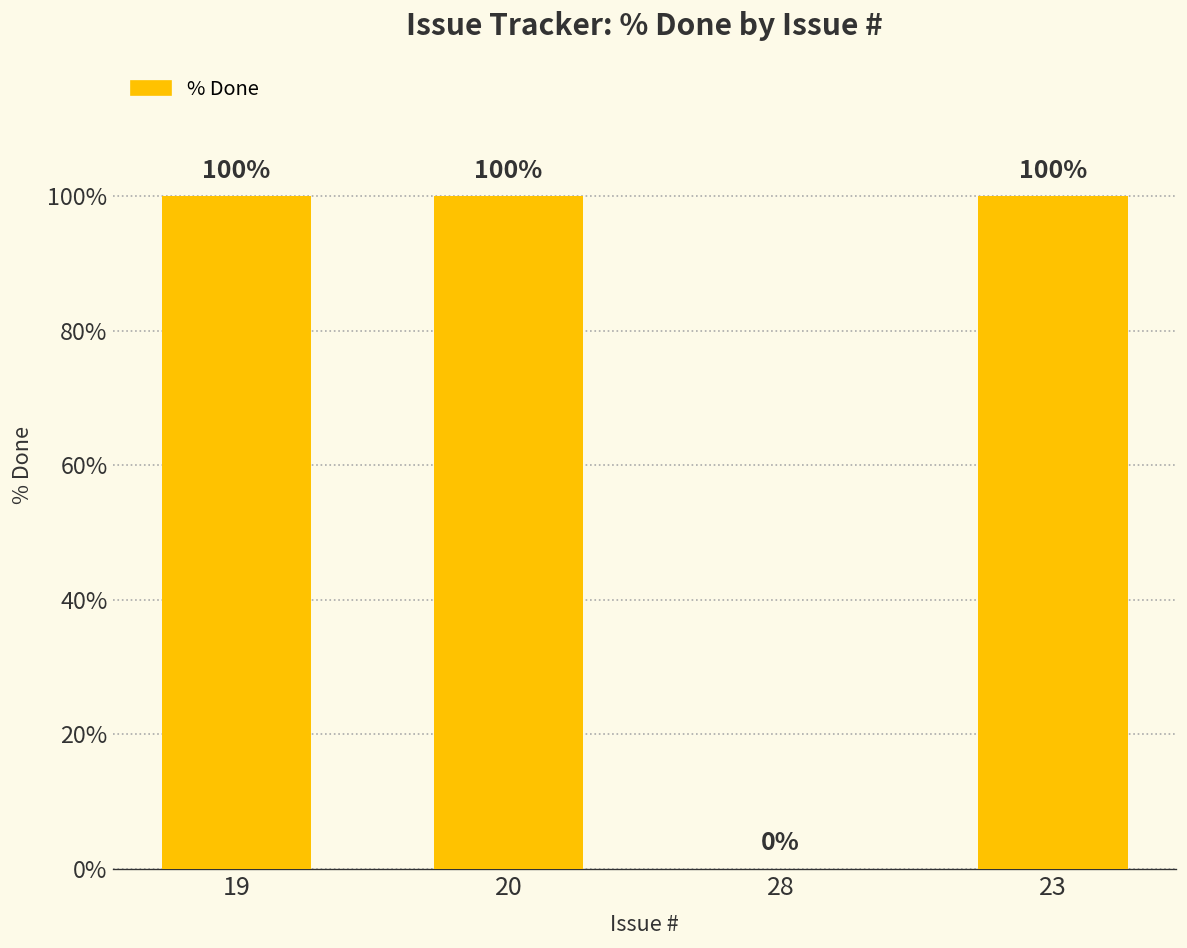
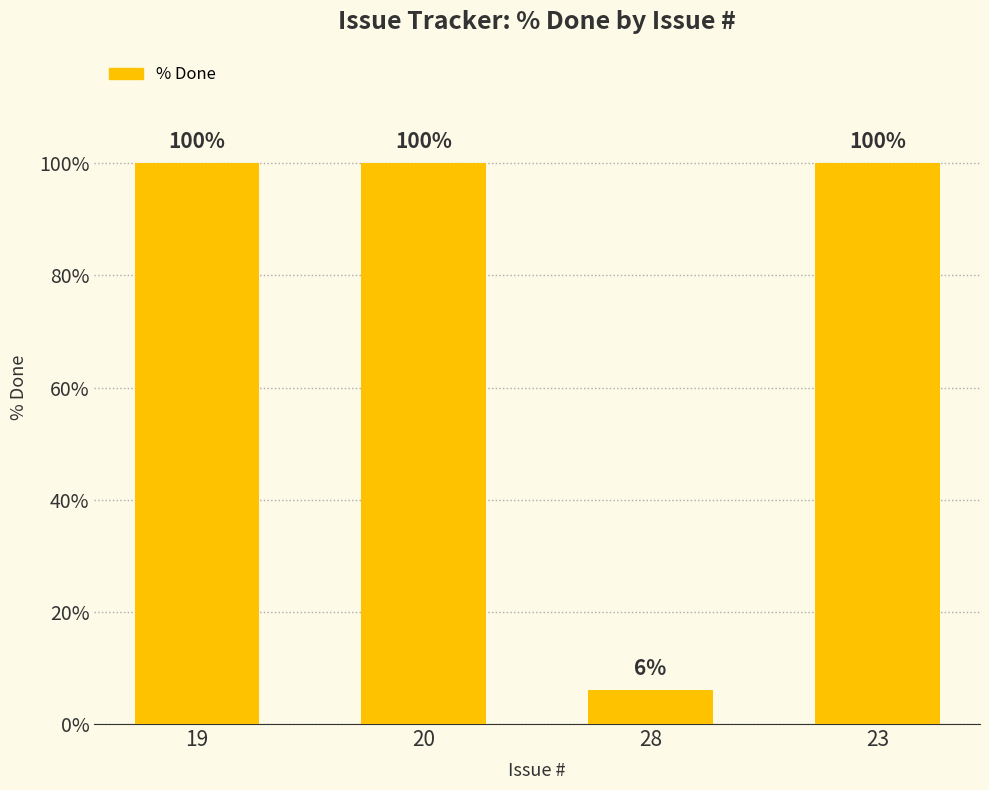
28: 0% -> 6%
